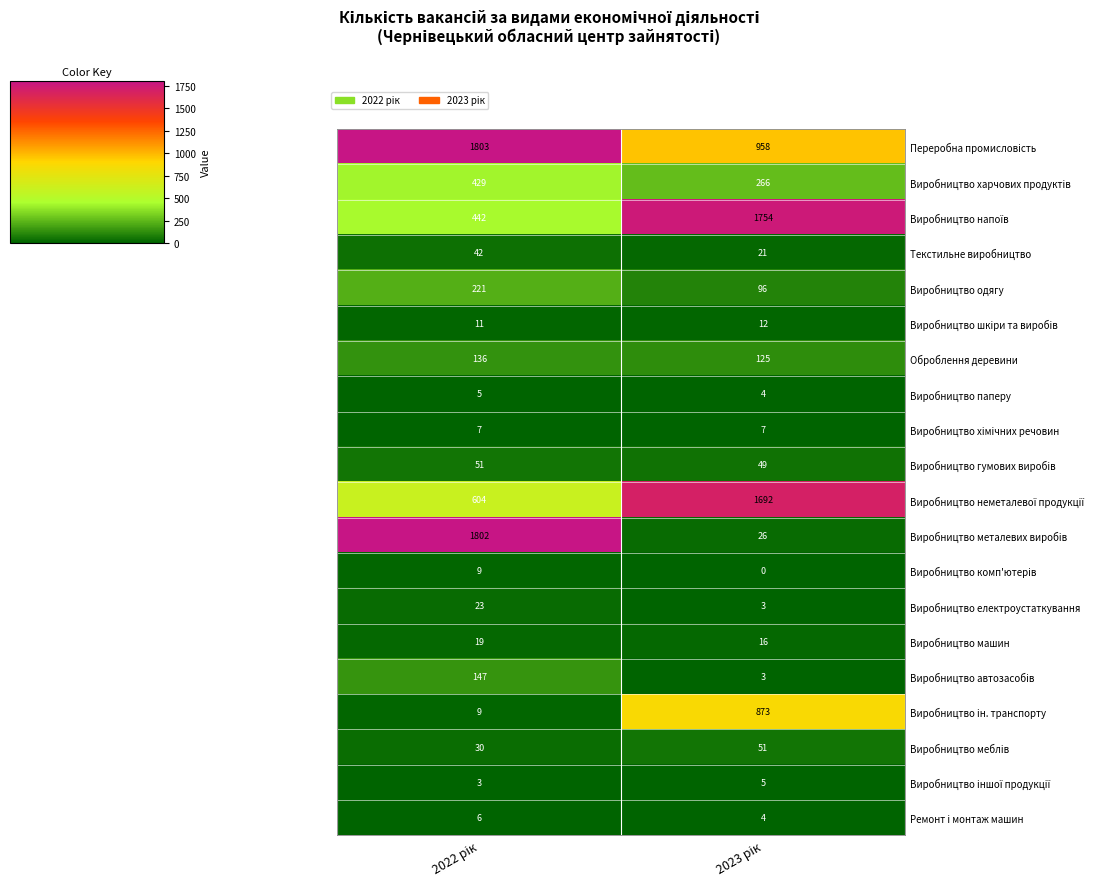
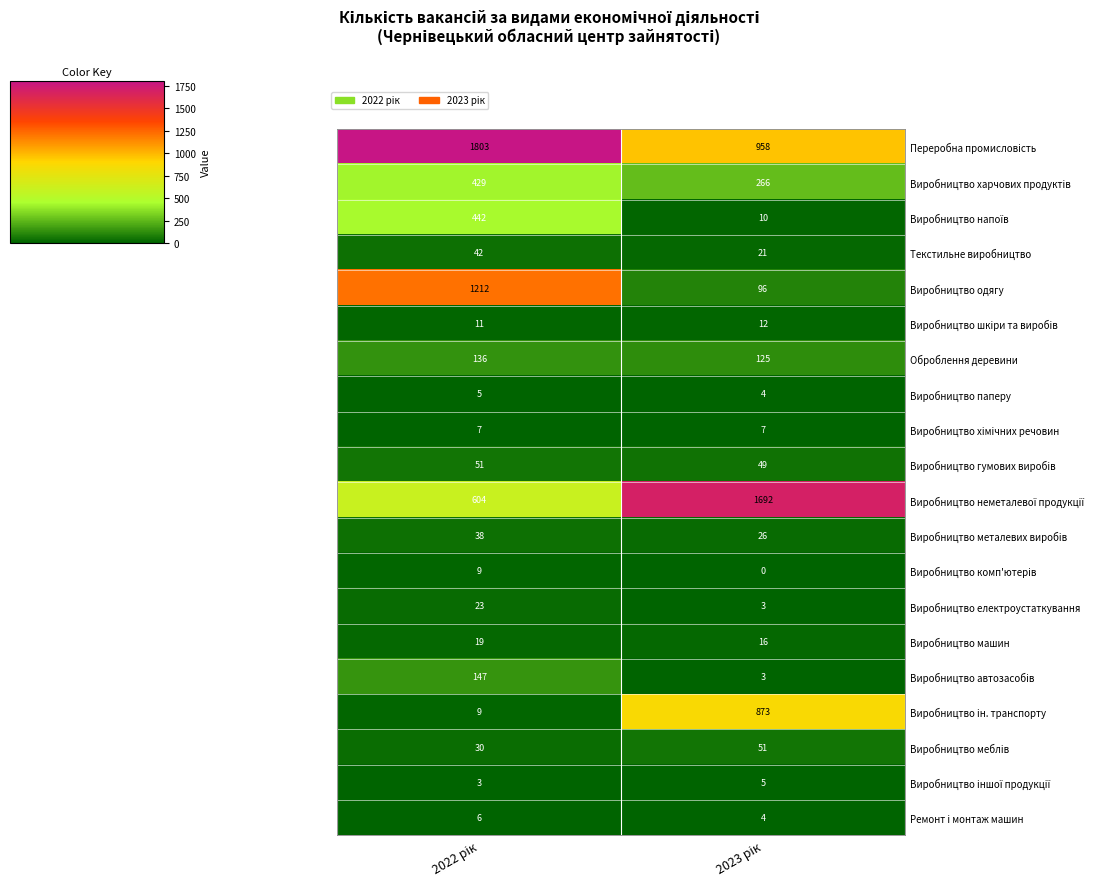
Виробництво напоїв, 2023 рік: 1754 -> 10
Виробництво одягу, 2022 рік: 221 -> 1212
Виробництво металевих виробів, 2022 рік: 1802 -> 38
